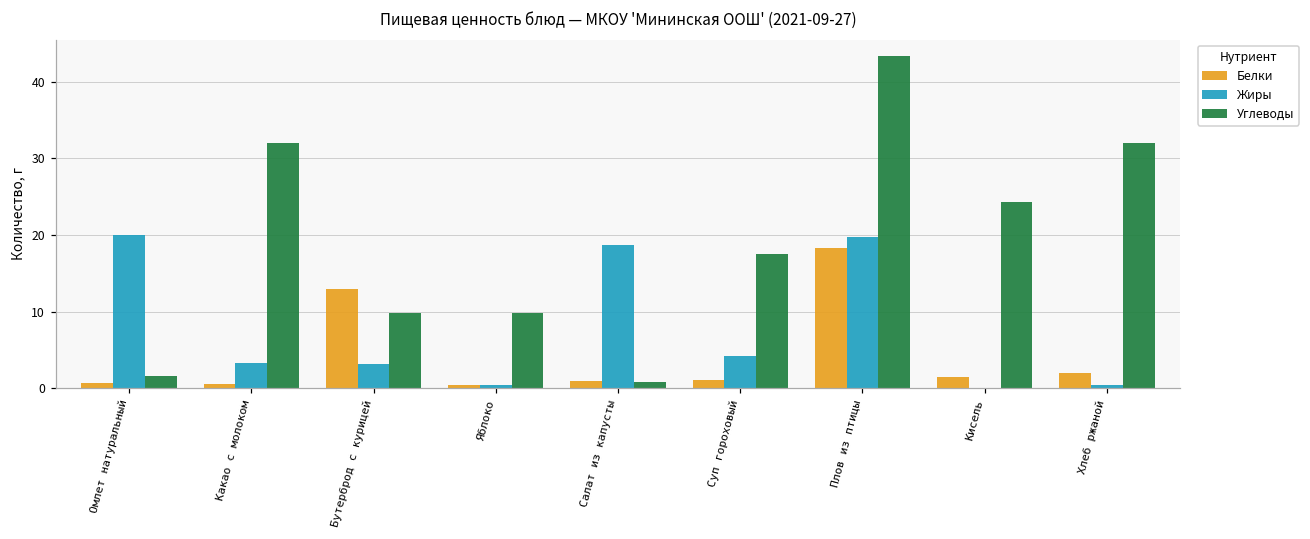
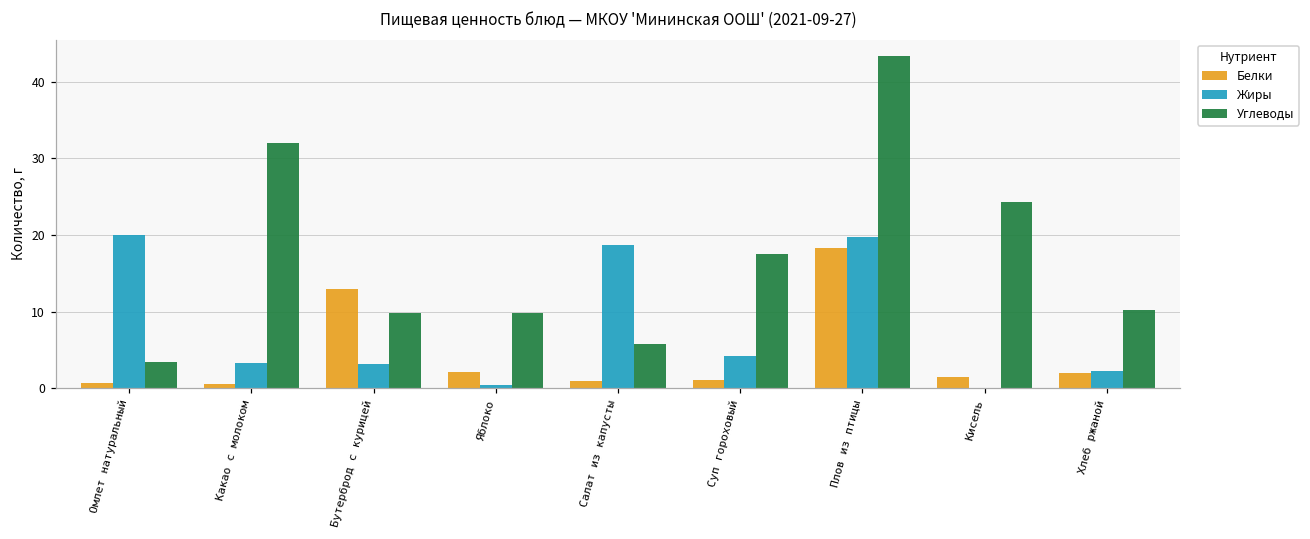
Углеводы, Омлет натуральный: 2 -> 3
Белки, Яблоко: 0 -> 2
Углеводы, Салат из капусты: 1 -> 6
Жиры, Хлеб ржаной: 0 -> 2
Углеводы, Хлеб ржаной: 32 -> 10
